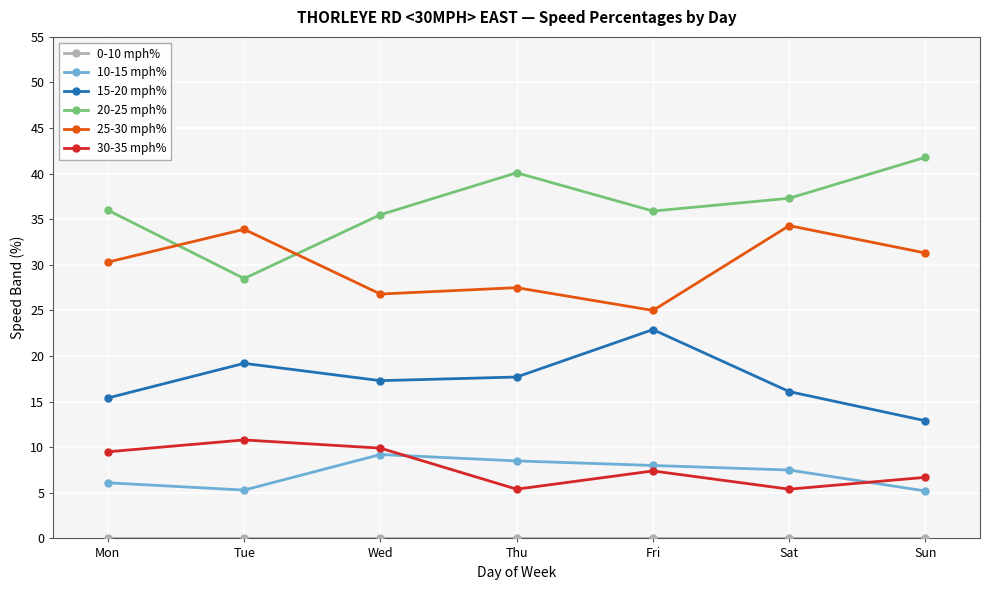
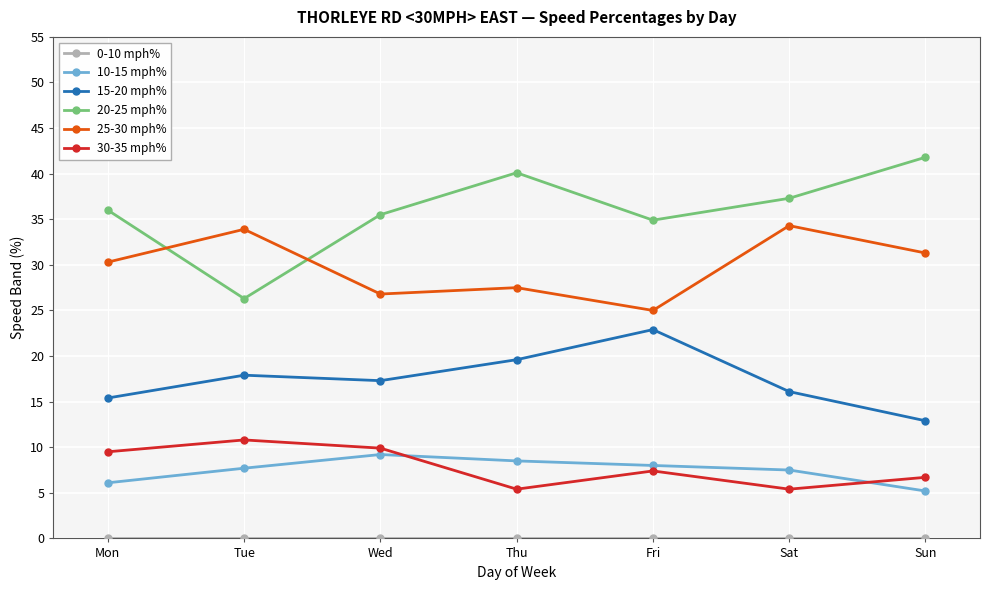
10-15 mph%, Tue: 5 -> 8
15-20 mph%, Tue: 19 -> 18
20-25 mph%, Tue: 29 -> 26
15-20 mph%, Thu: 18 -> 20
20-25 mph%, Fri: 36 -> 35
